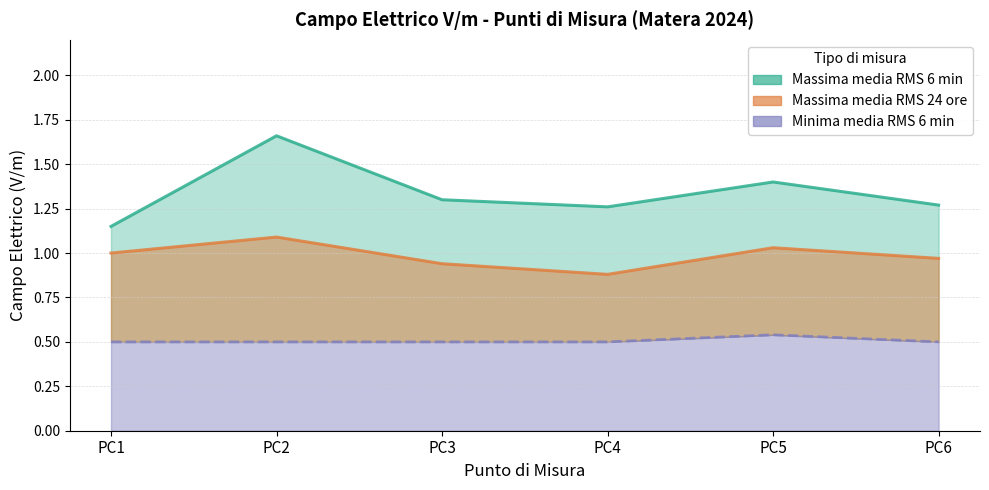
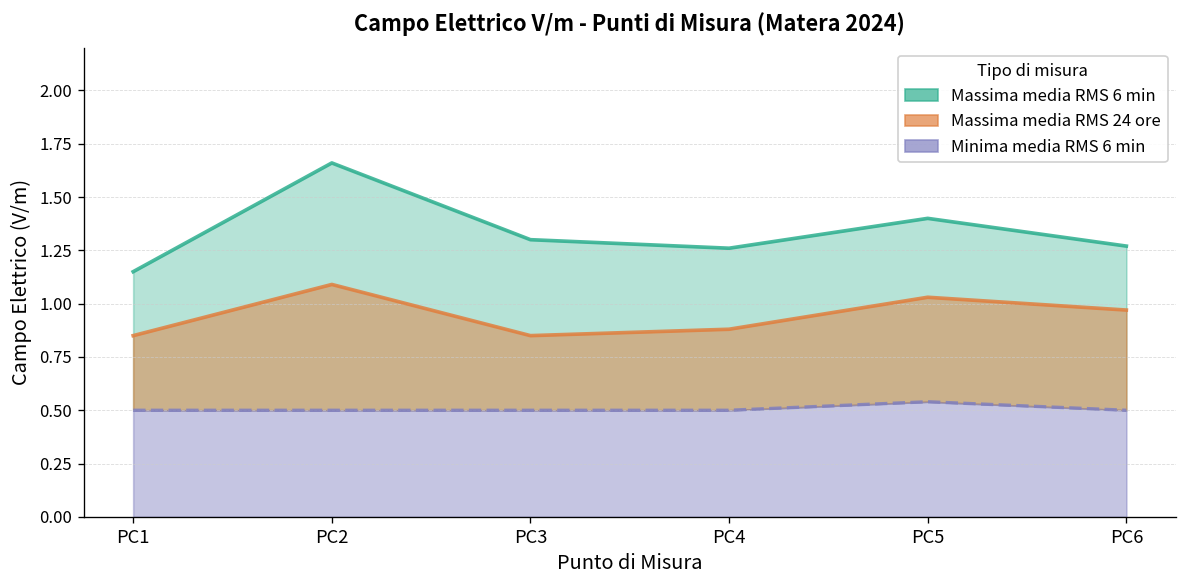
Massima media RMS 24 ore, PC1: 1.00 -> 0.85
Massima media RMS 24 ore, PC3: 0.94 -> 0.85
